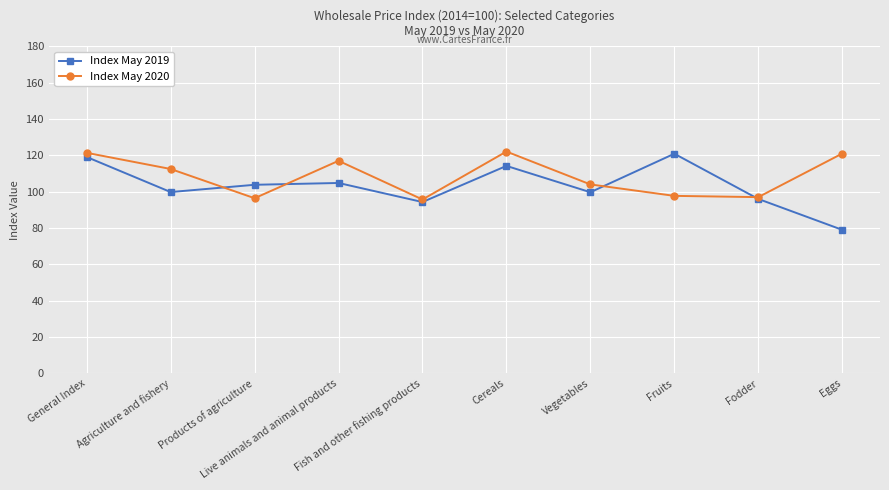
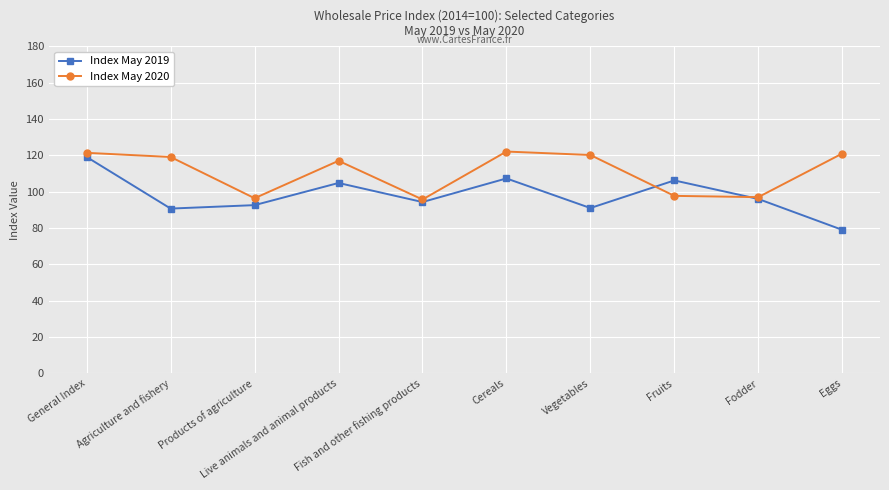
Index May 2019, Agriculture and fishery: 100 -> 91
Index May 2020, Agriculture and fishery: 113 -> 119
Index May 2019, Products of agriculture: 104 -> 93
Index May 2019, Cereals: 114 -> 107
Index May 2019, Vegetables: 100 -> 91
Index May 2020, Vegetables: 104 -> 120
Index May 2019, Fruits: 121 -> 106
